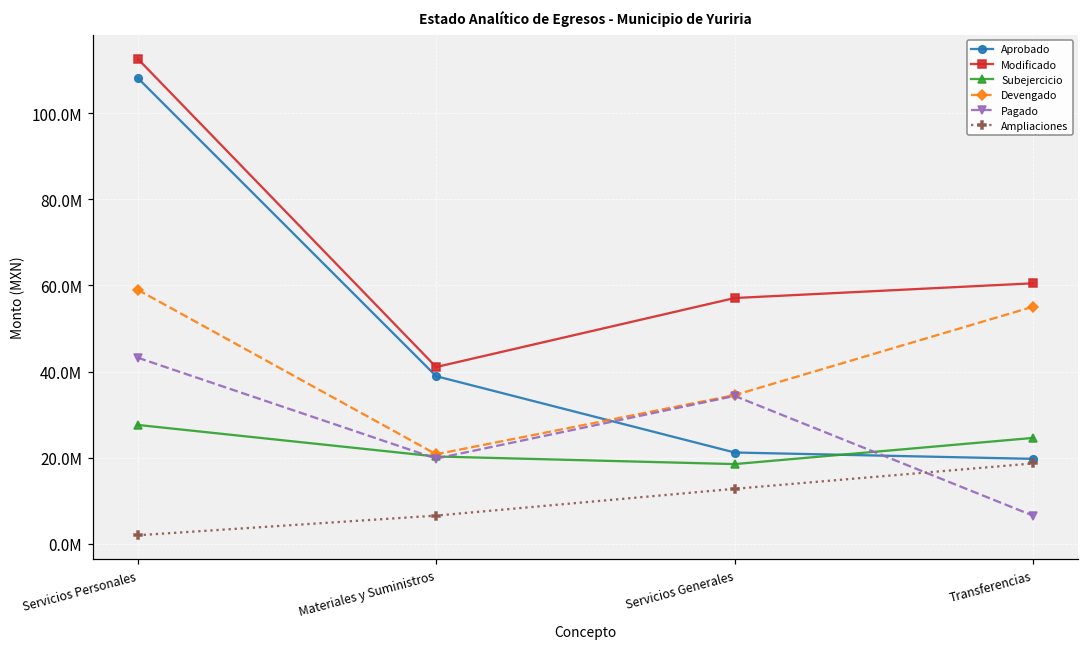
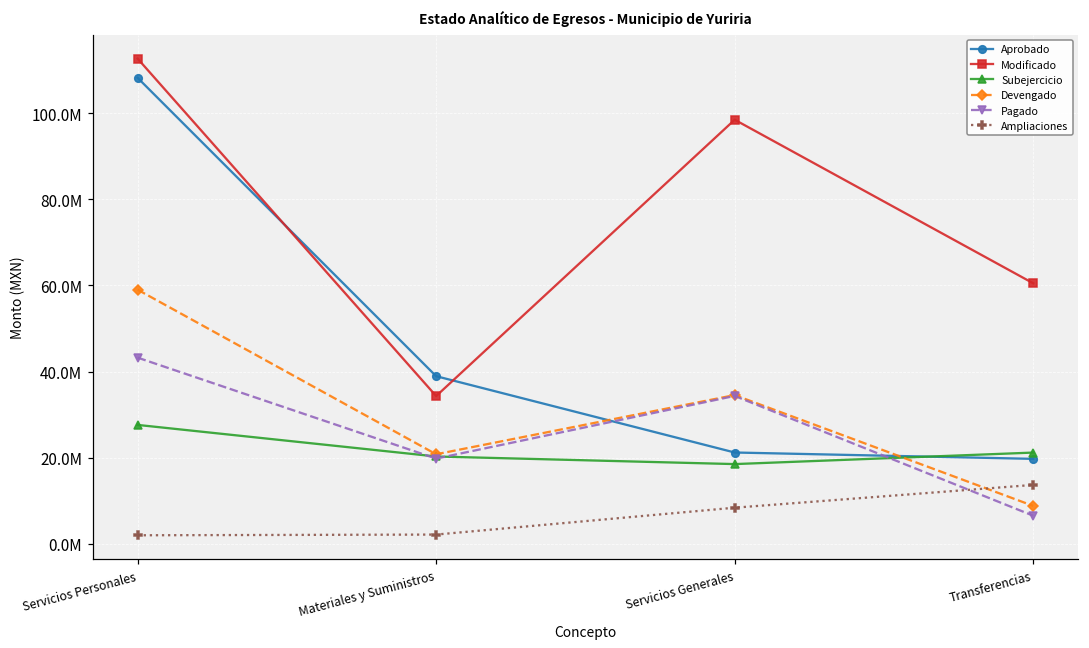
Modificado, Materiales y Suministros: 41000000 -> 34000000
Ampliaciones, Materiales y Suministros: 7000000 -> 2000000
Modificado, Servicios Generales: 57000000 -> 98000000
Ampliaciones, Servicios Generales: 13000000 -> 8000000
Subejercicio, Transferencias: 25000000 -> 21000000
Devengado, Transferencias: 55000000 -> 9000000
Ampliaciones, Transferencias: 19000000 -> 14000000
